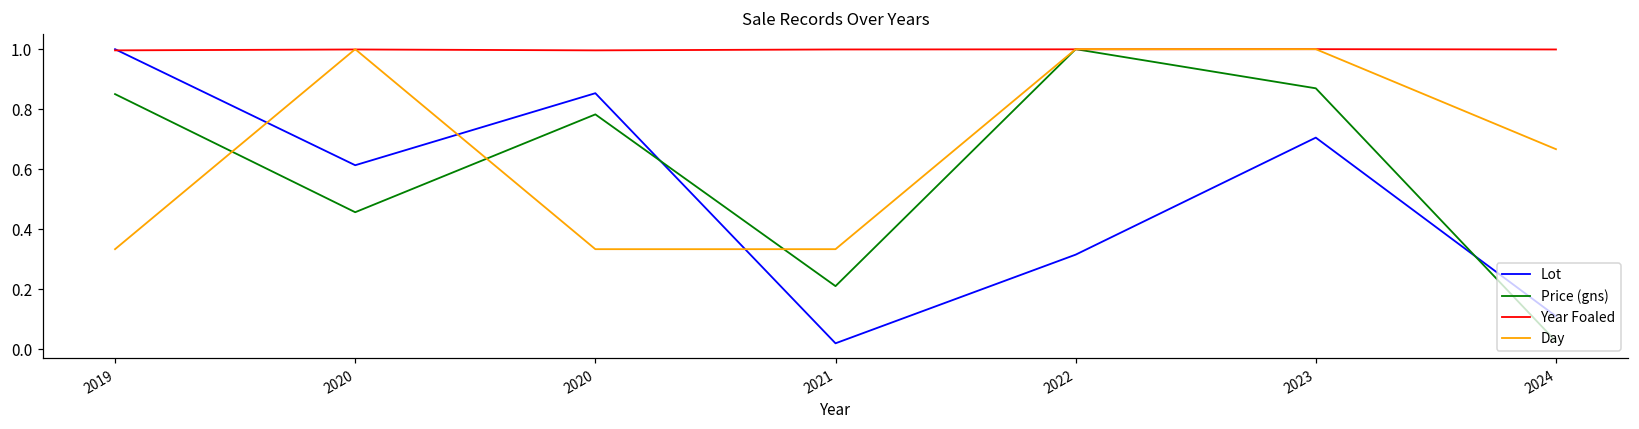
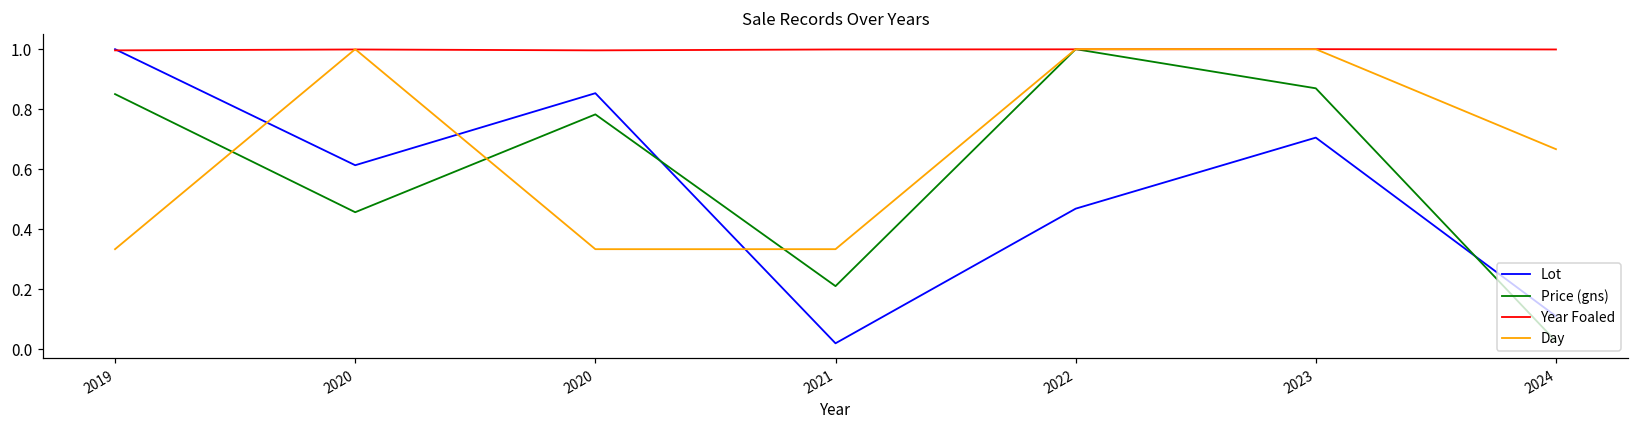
Lot, 2022: 0.32 -> 0.47
